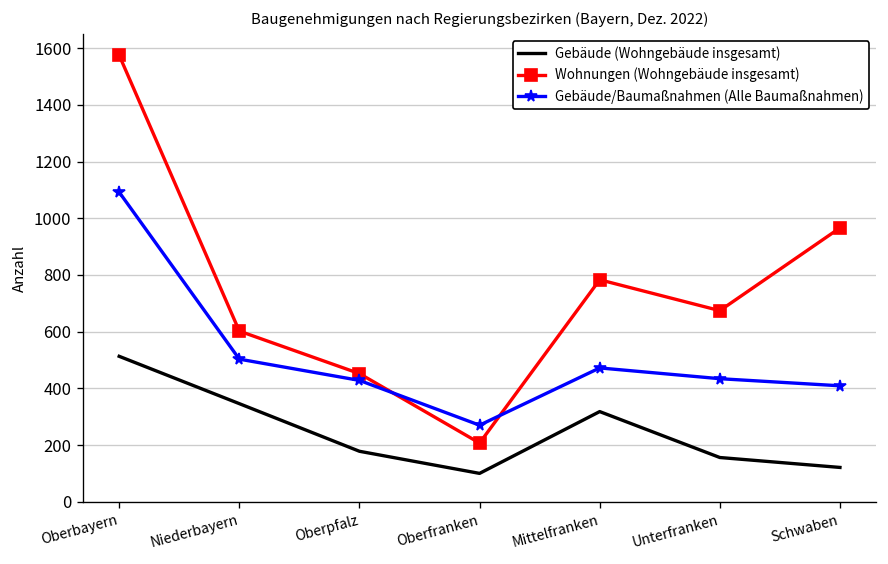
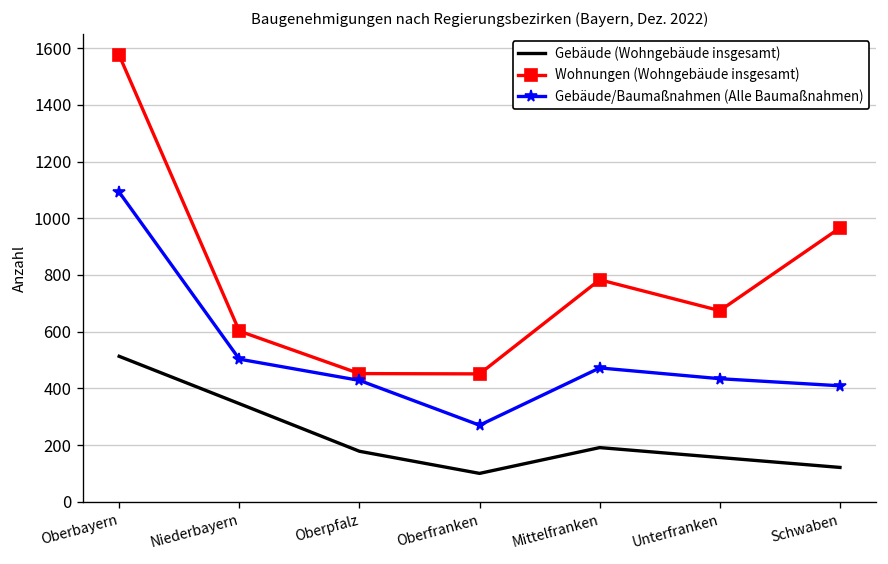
Wohnungen (Wohngebäude insgesamt), Oberfranken: 210 -> 450
Gebäude (Wohngebäude insgesamt), Mittelfranken: 320 -> 190
